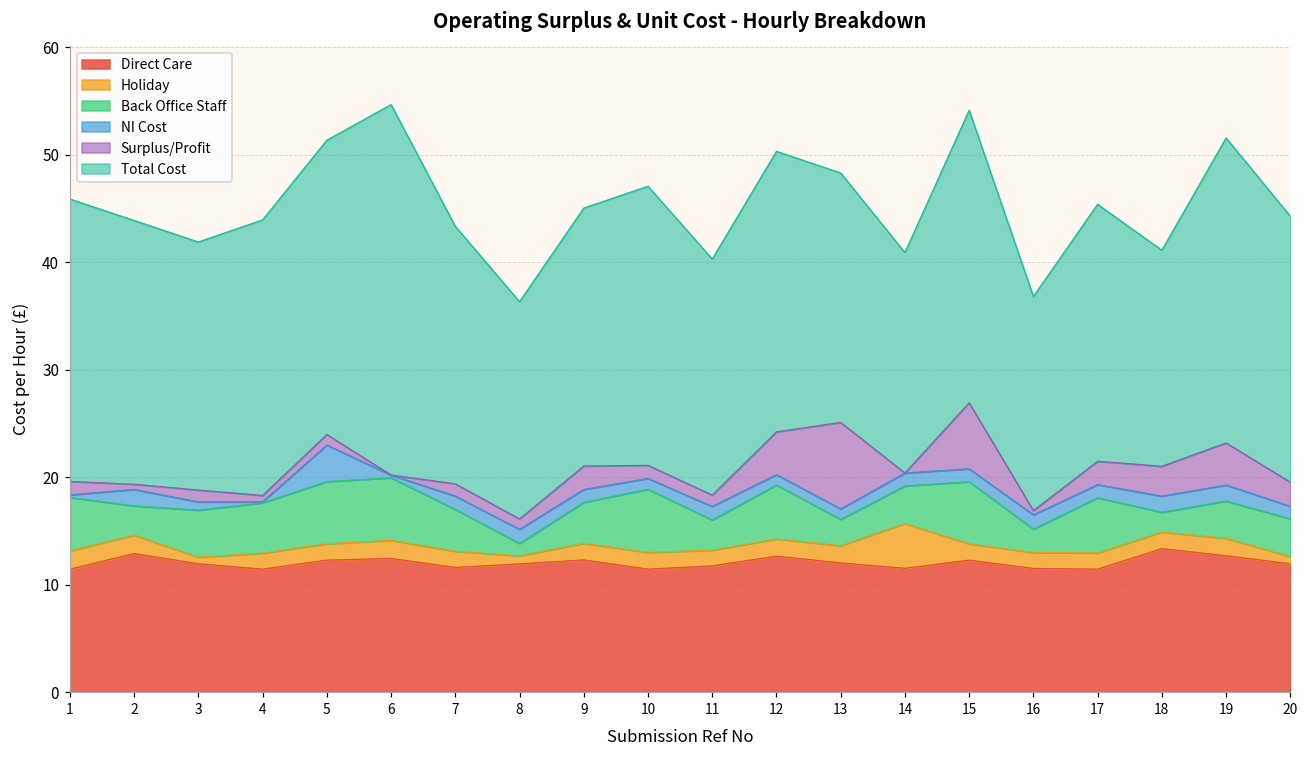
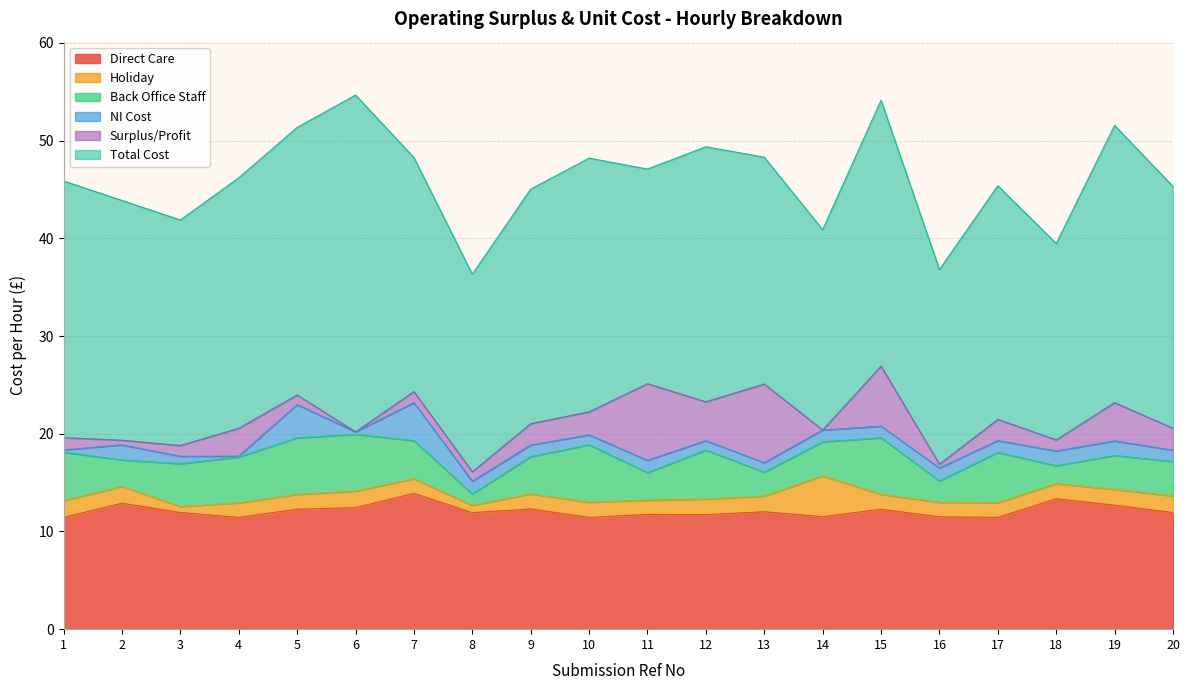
Surplus/Profit, 4: 1 -> 3
Direct Care, 7: 12 -> 14
NI Cost, 7: 1 -> 4
Surplus/Profit, 10: 1 -> 2
Surplus/Profit, 11: 1 -> 8
Direct Care, 12: 13 -> 12
Surplus/Profit, 18: 3 -> 1
Holiday, 20: 1 -> 2
